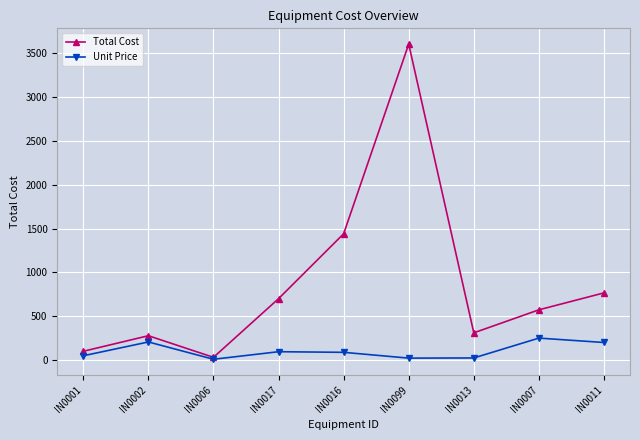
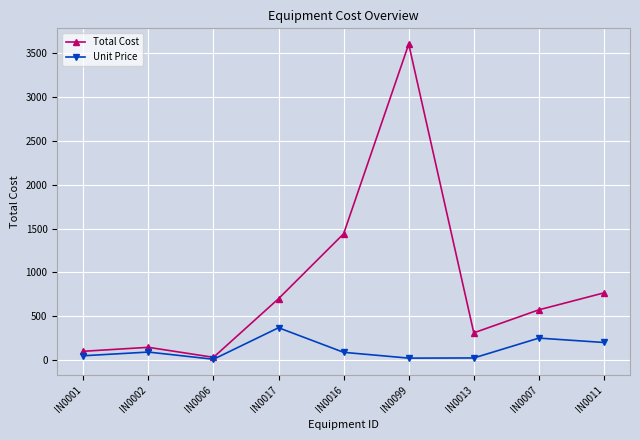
Total Cost, IN0002: 300 -> 100
Unit Price, IN0002: 200 -> 100
Unit Price, IN0017: 100 -> 400
